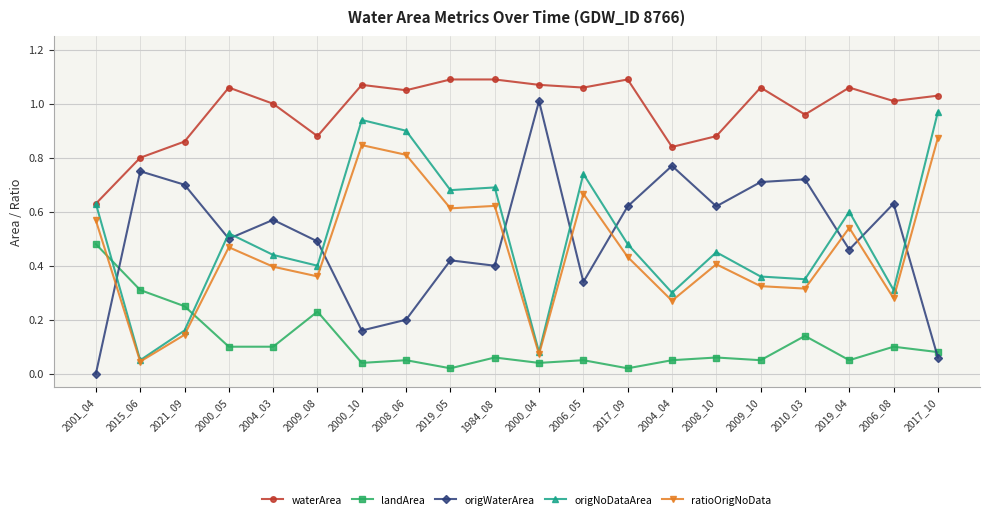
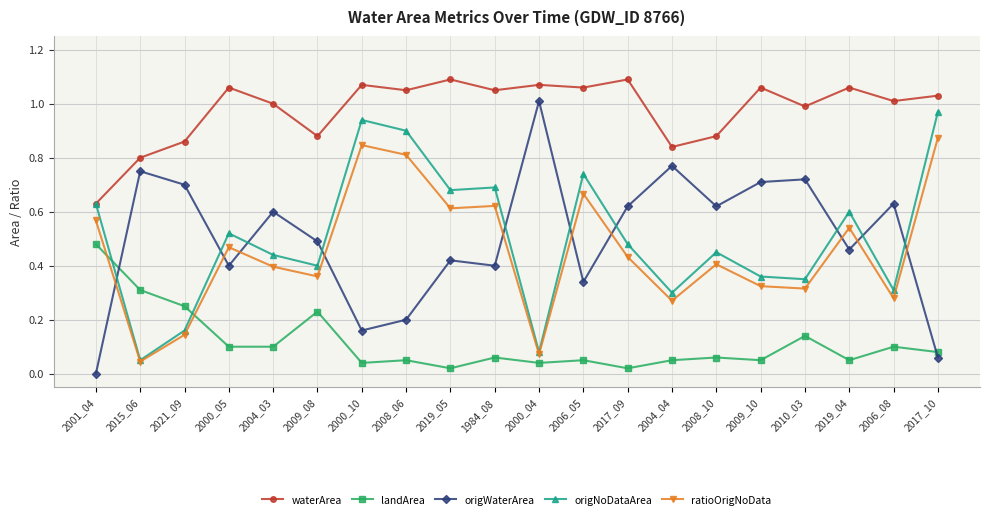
origWaterArea, 2000_05: 0.5 -> 0.4
origWaterArea, 2004_03: 0.57 -> 0.60
waterArea, 1984_08: 1.09 -> 1.05
waterArea, 2010_03: 0.96 -> 0.99
